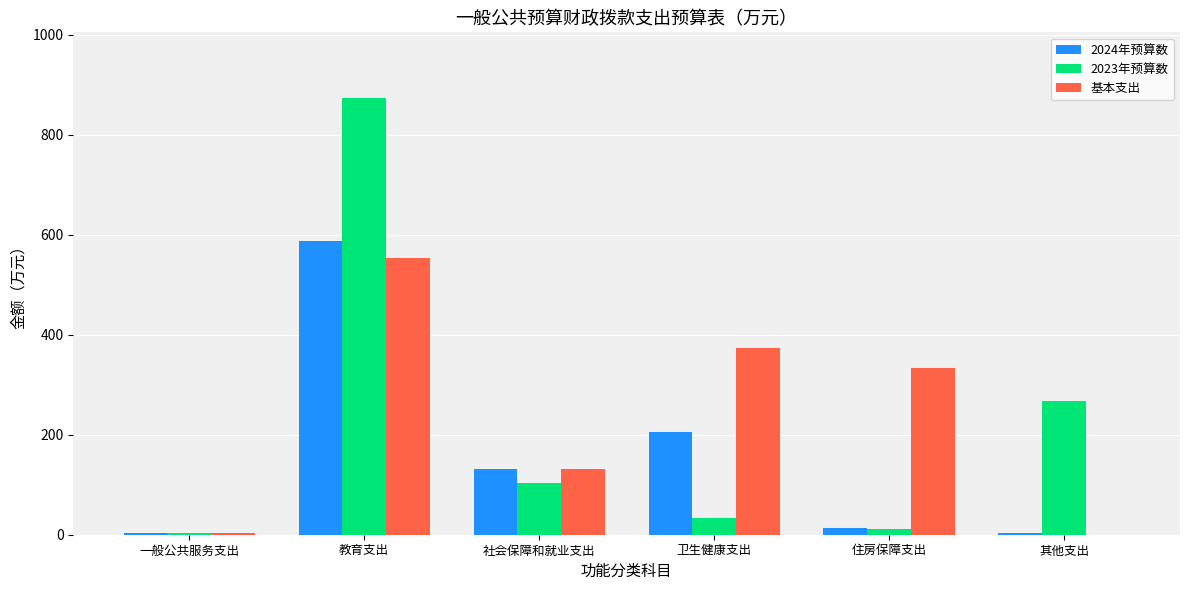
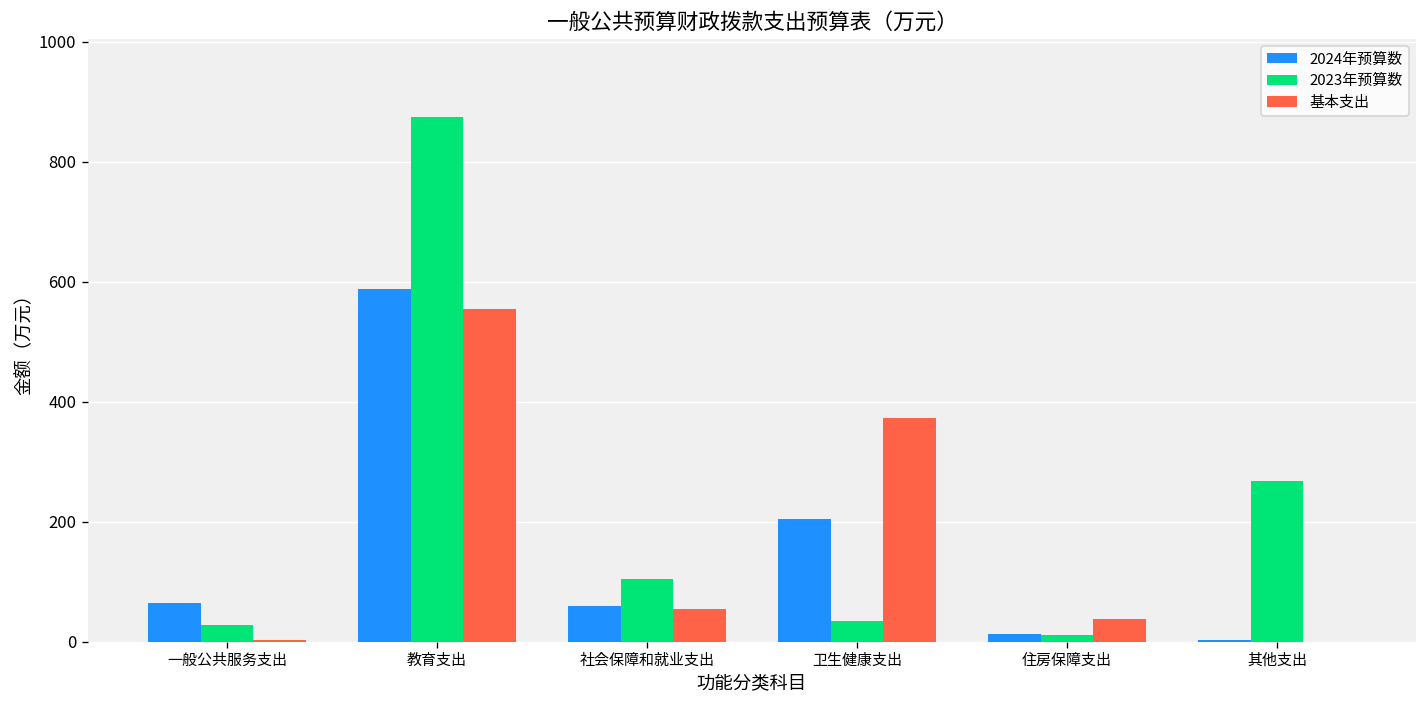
2024年预算数, 一般公共服务支出: 0 -> 70
2023年预算数, 一般公共服务支出: 0 -> 30
2024年预算数, 社会保障和就业支出: 130 -> 60
基本支出, 社会保障和就业支出: 130 -> 50
基本支出, 住房保障支出: 330 -> 40
